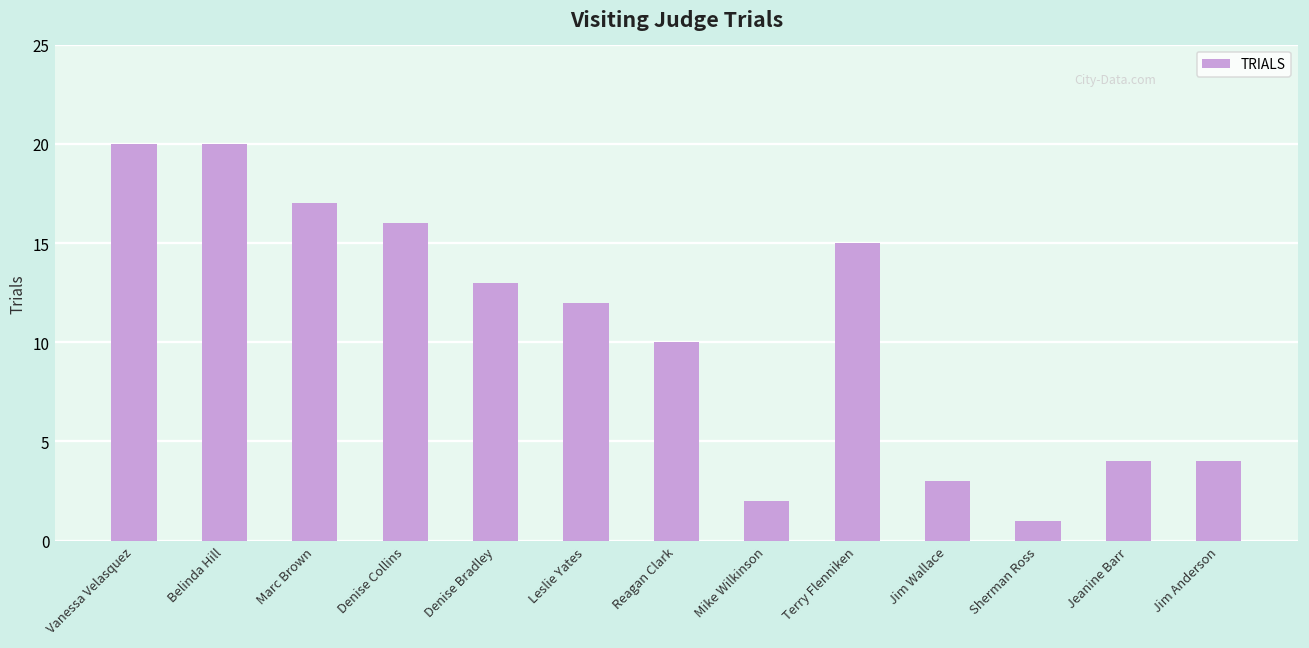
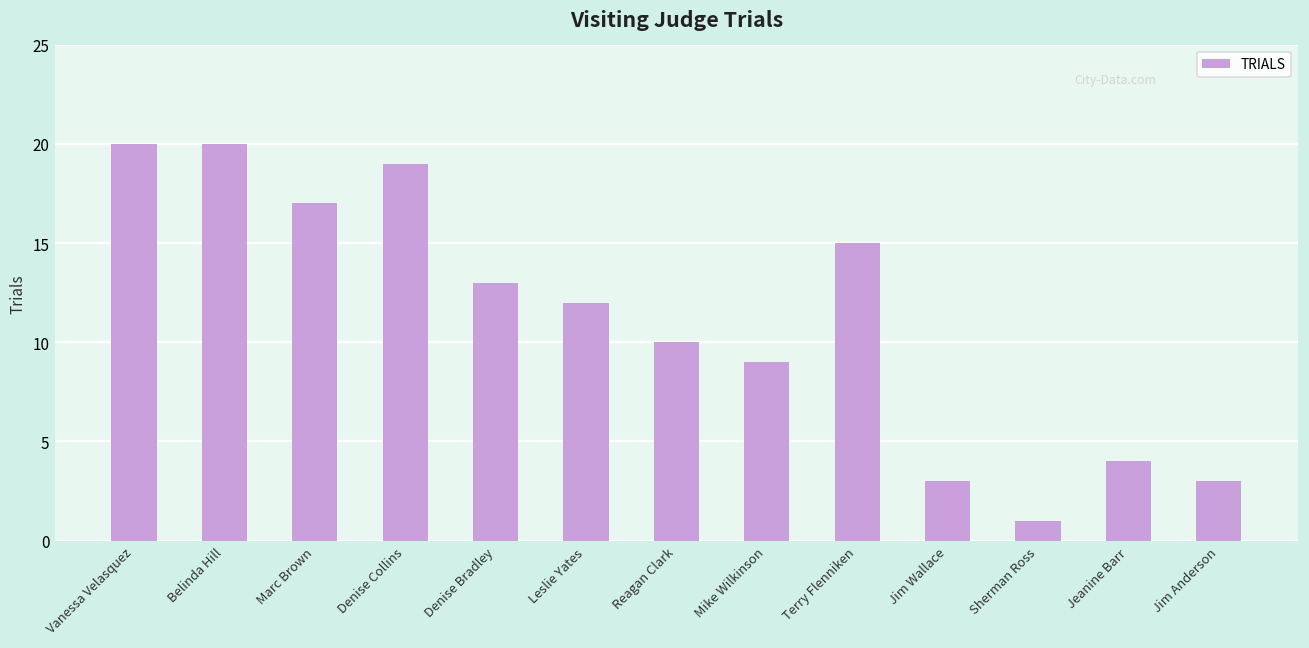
Denise Collins: 16 -> 19
Mike Wilkinson: 2 -> 9
Jim Anderson: 4 -> 3
